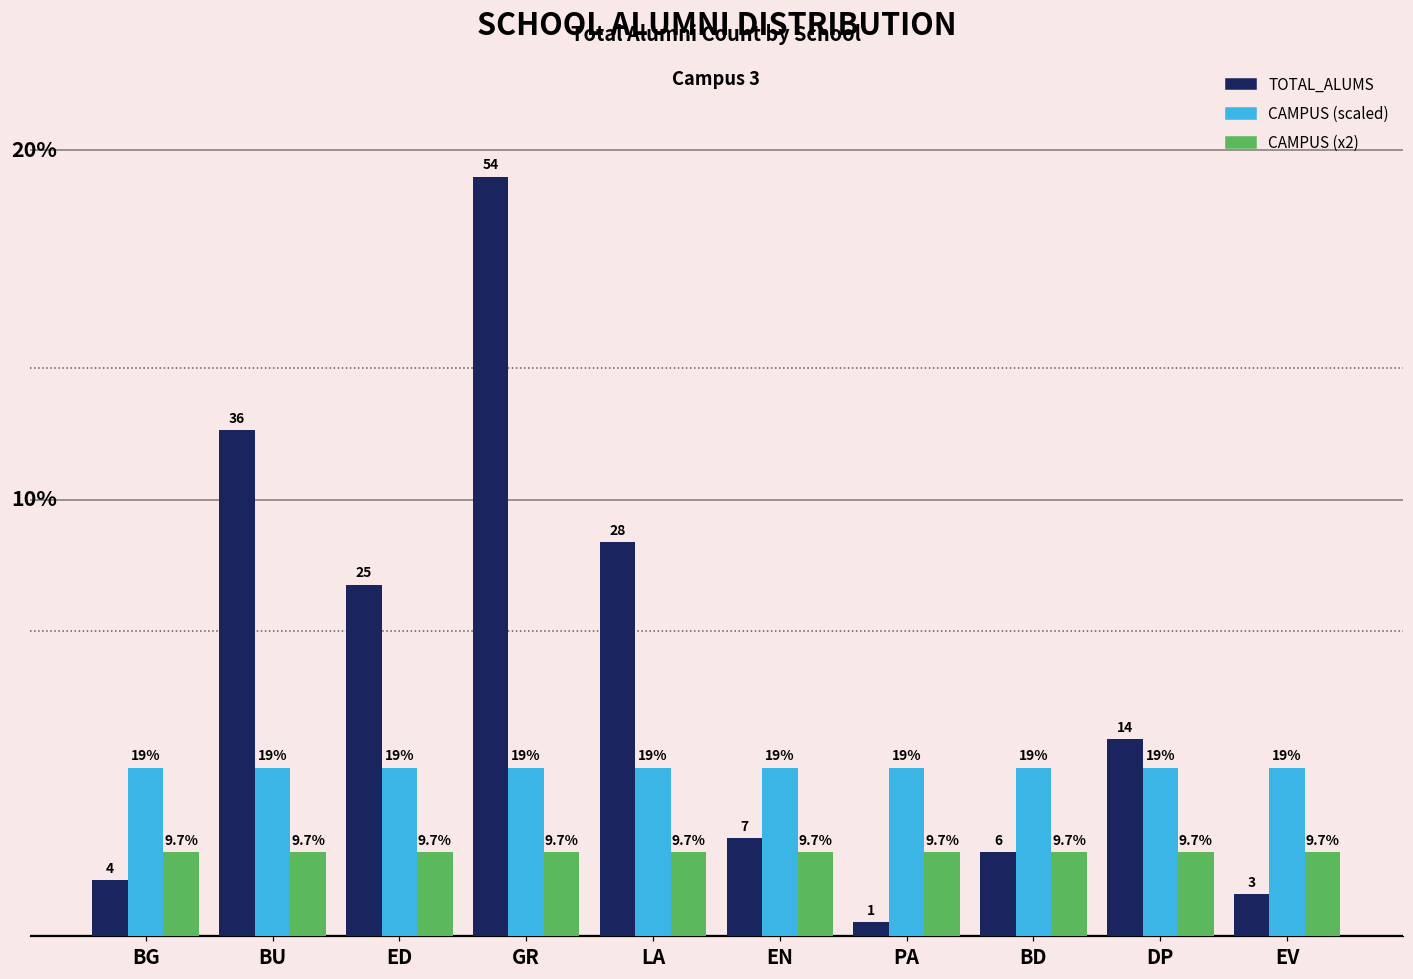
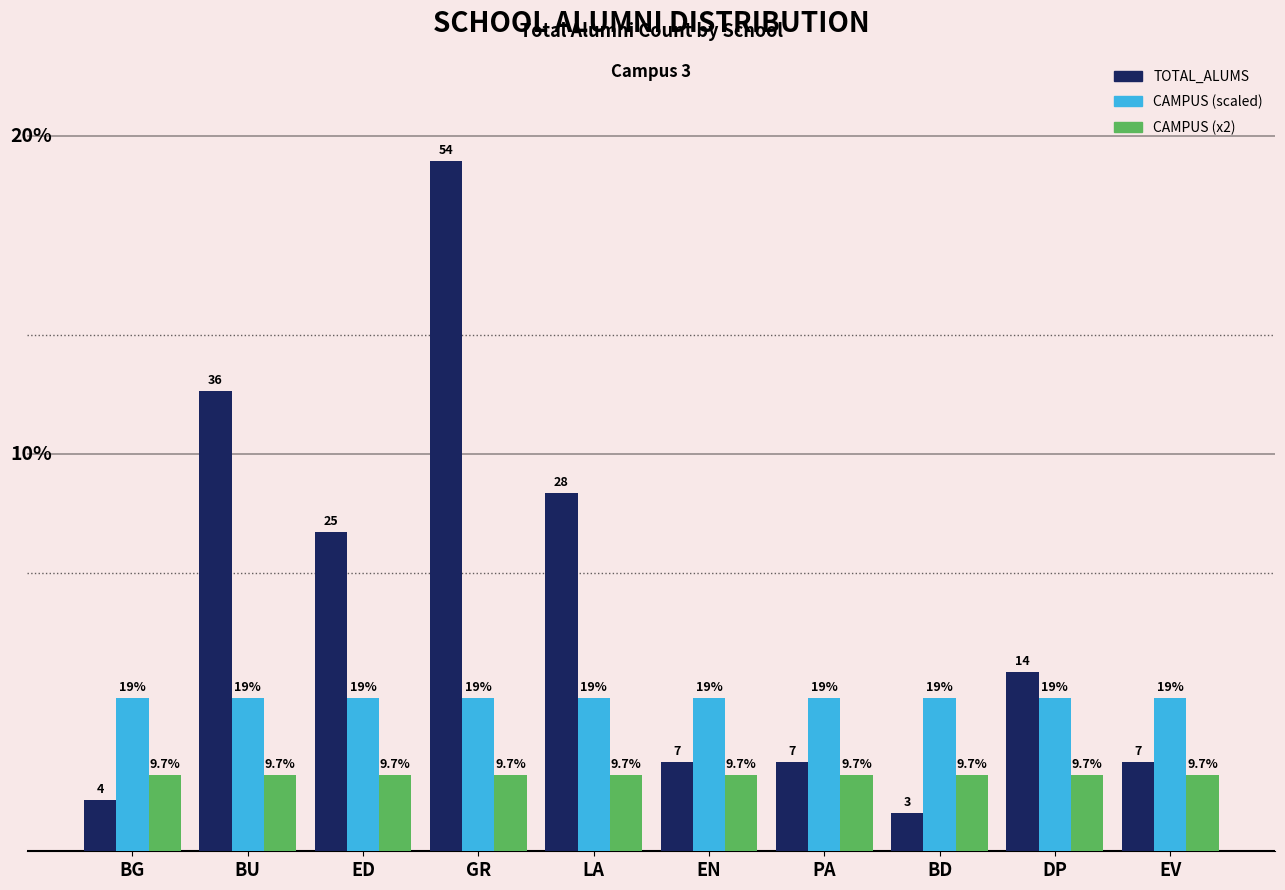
TOTAL_ALUMS, PA: 1 -> 7
TOTAL_ALUMS, BD: 6 -> 3
TOTAL_ALUMS, EV: 3 -> 7
